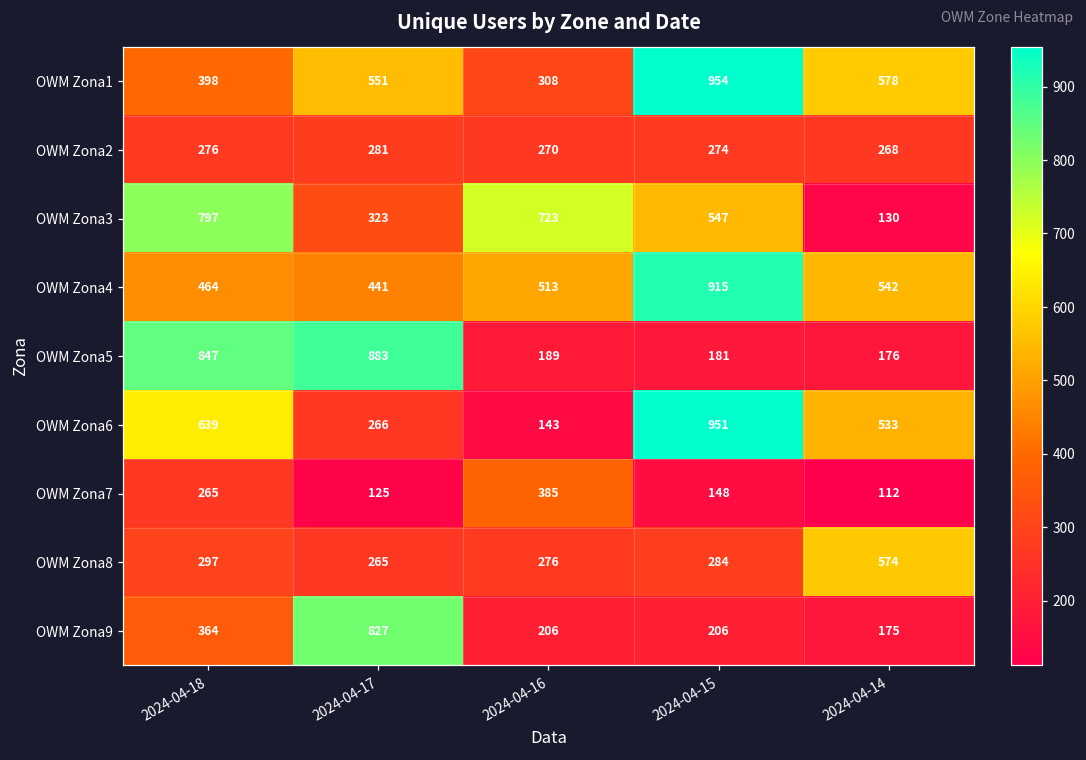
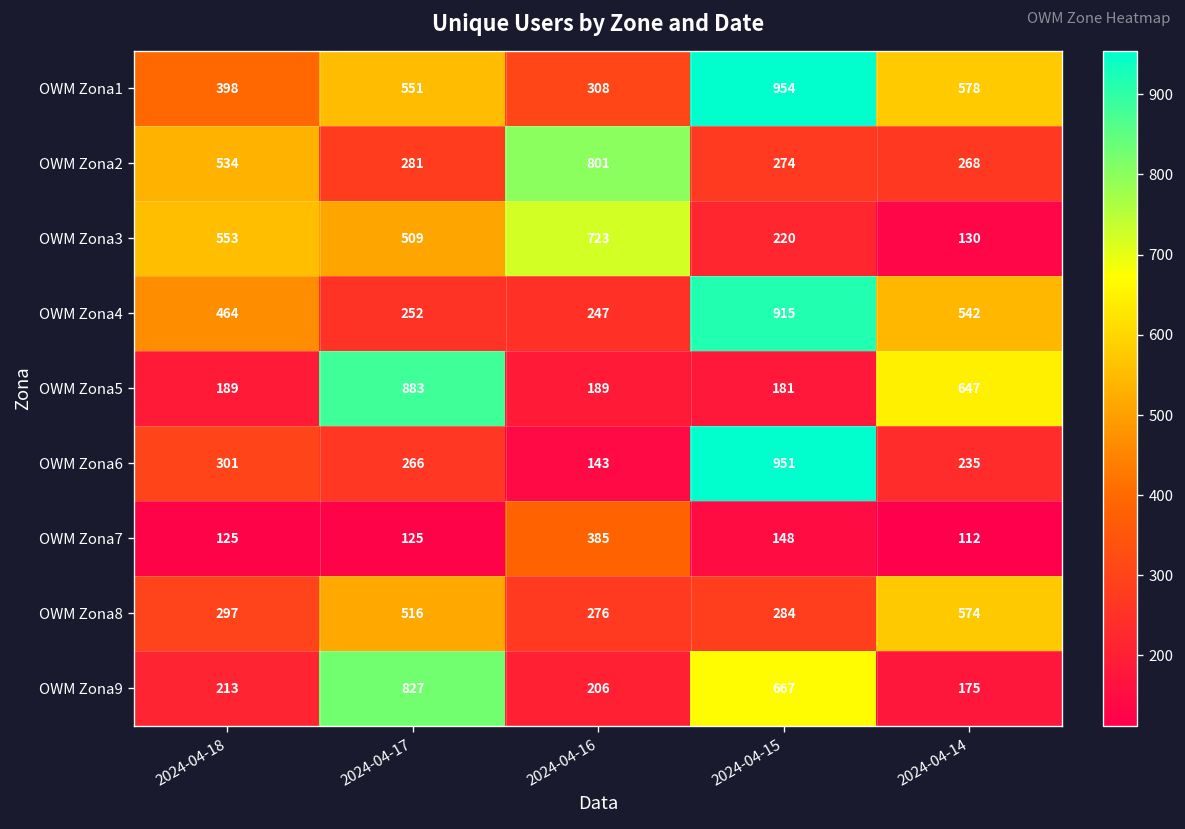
OWM Zona2, 2024-04-18: 276 -> 534
OWM Zona2, 2024-04-16: 270 -> 801
OWM Zona3, 2024-04-18: 797 -> 553
OWM Zona3, 2024-04-17: 323 -> 509
OWM Zona3, 2024-04-15: 547 -> 220
OWM Zona4, 2024-04-17: 441 -> 252
OWM Zona4, 2024-04-16: 513 -> 247
OWM Zona5, 2024-04-18: 847 -> 189
OWM Zona5, 2024-04-14: 176 -> 647
OWM Zona6, 2024-04-18: 639 -> 301
OWM Zona6, 2024-04-14: 533 -> 235
OWM Zona7, 2024-04-18: 265 -> 125
OWM Zona8, 2024-04-17: 265 -> 516
OWM Zona9, 2024-04-18: 364 -> 213
OWM Zona9, 2024-04-15: 206 -> 667
